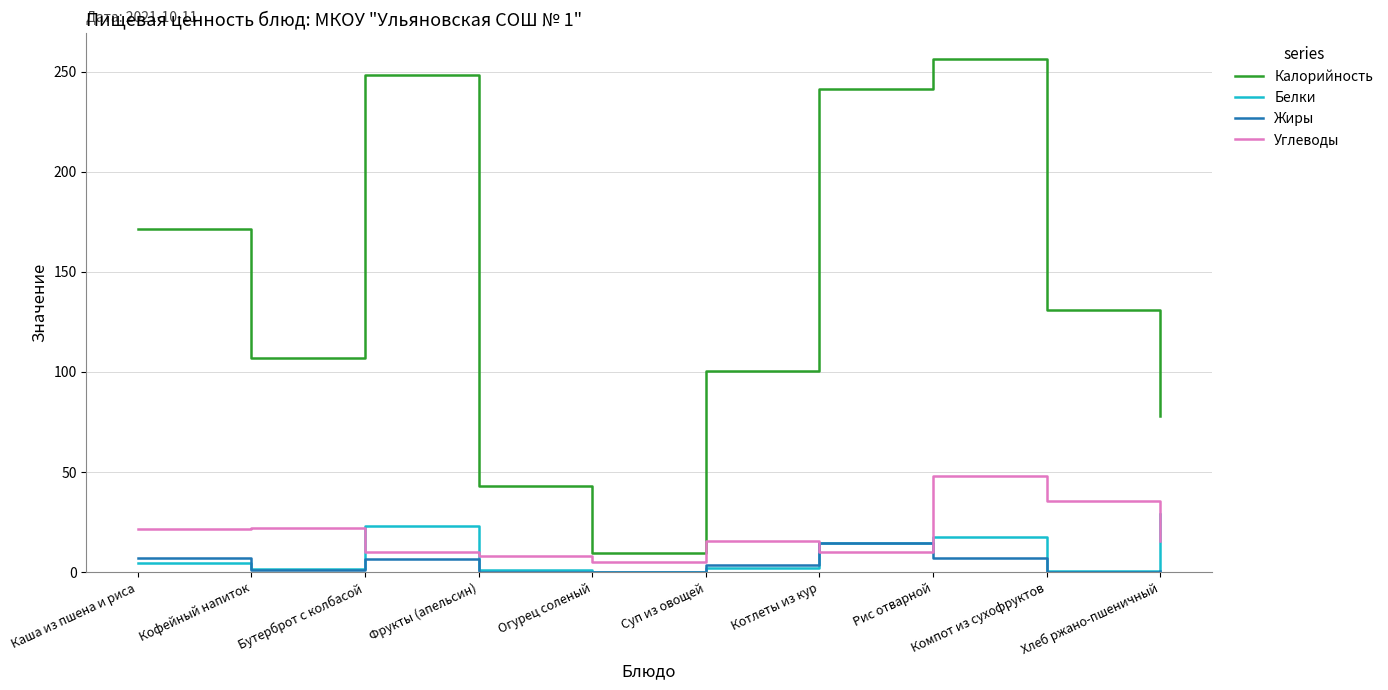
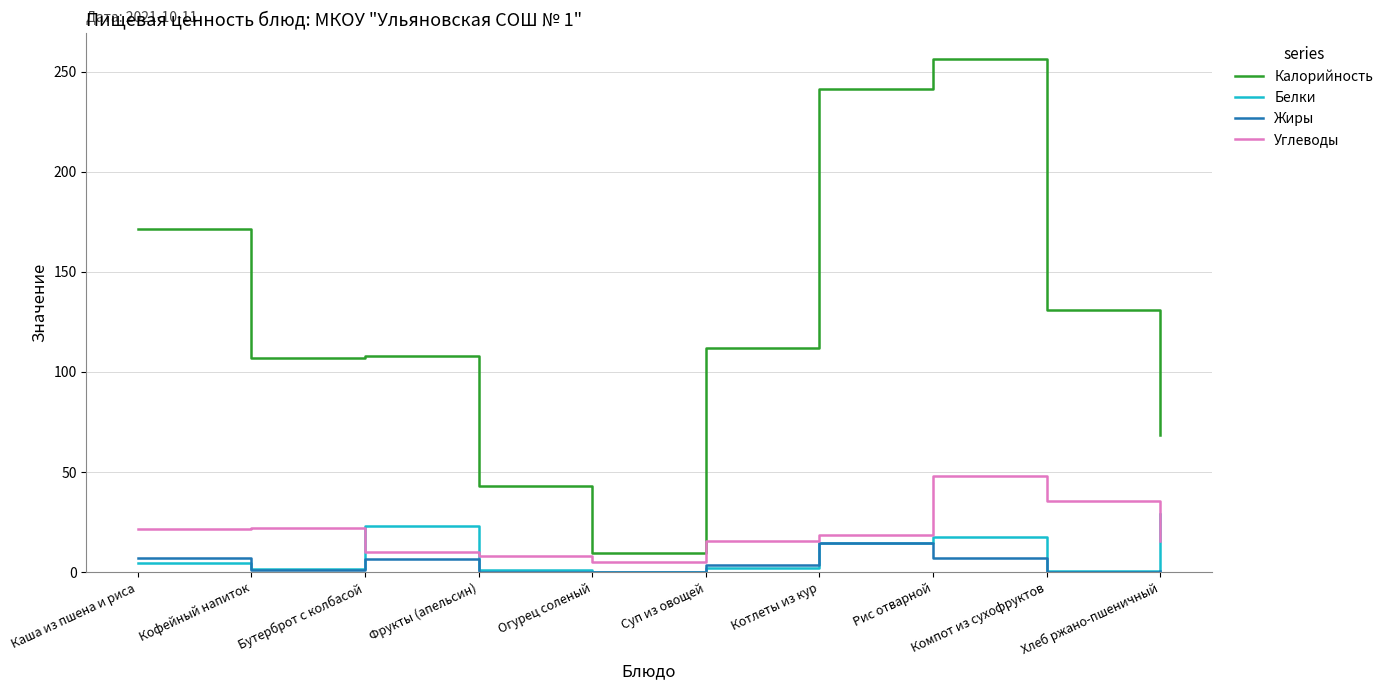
Калорийность, Бутерброт с колбасой: 248 -> 108
Калорийность, Суп из овощей: 101 -> 112
Углеводы, Котлеты из кур: 10 -> 19
Калорийность, Хлеб ржано-пшеничный: 78 -> 69
